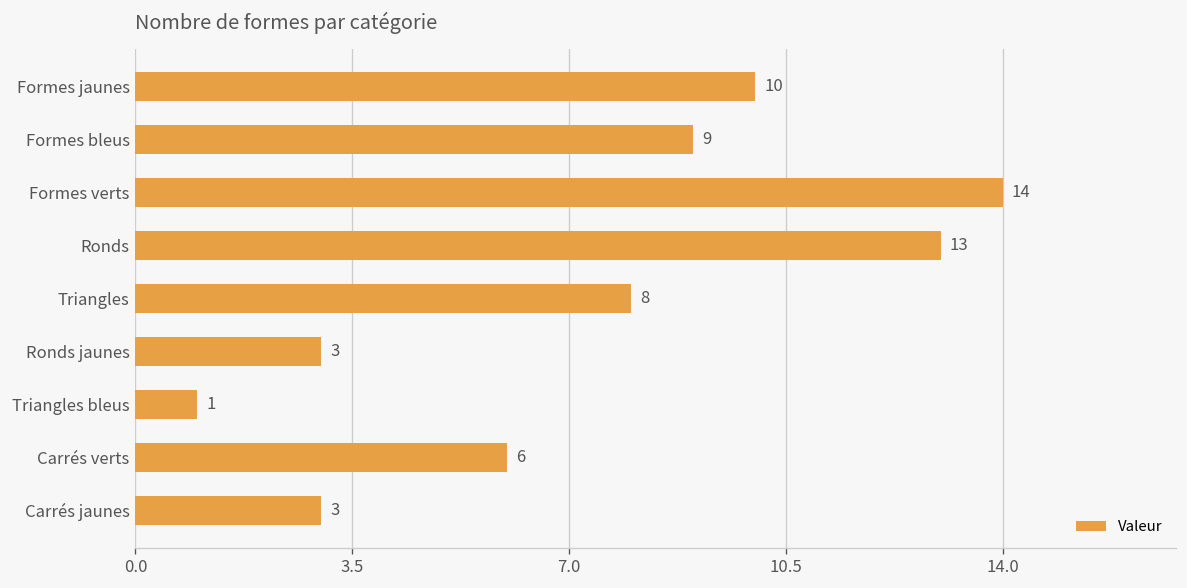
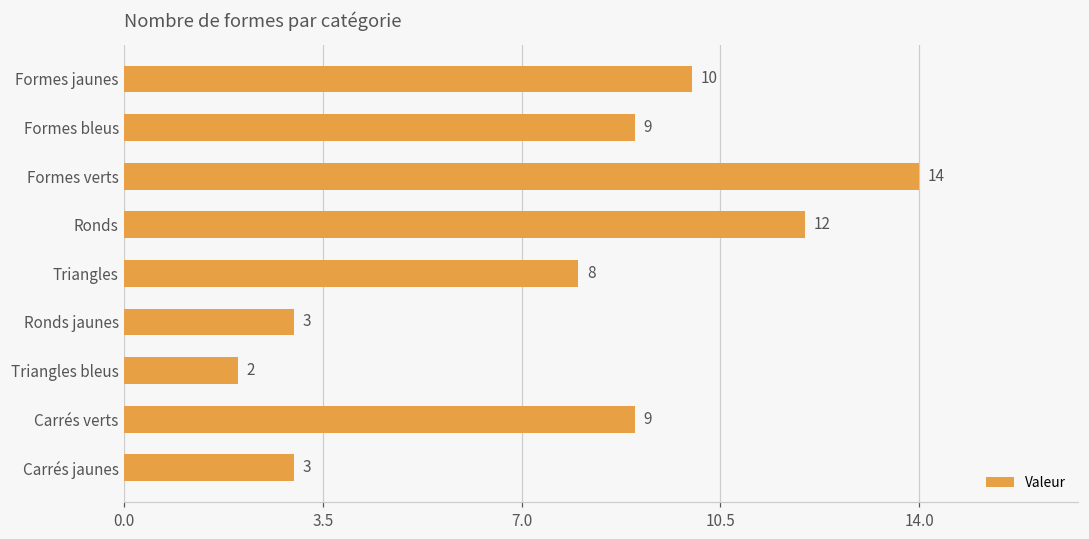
Ronds: 13 -> 12
Triangles bleus: 1 -> 2
Carrés verts: 6 -> 9
